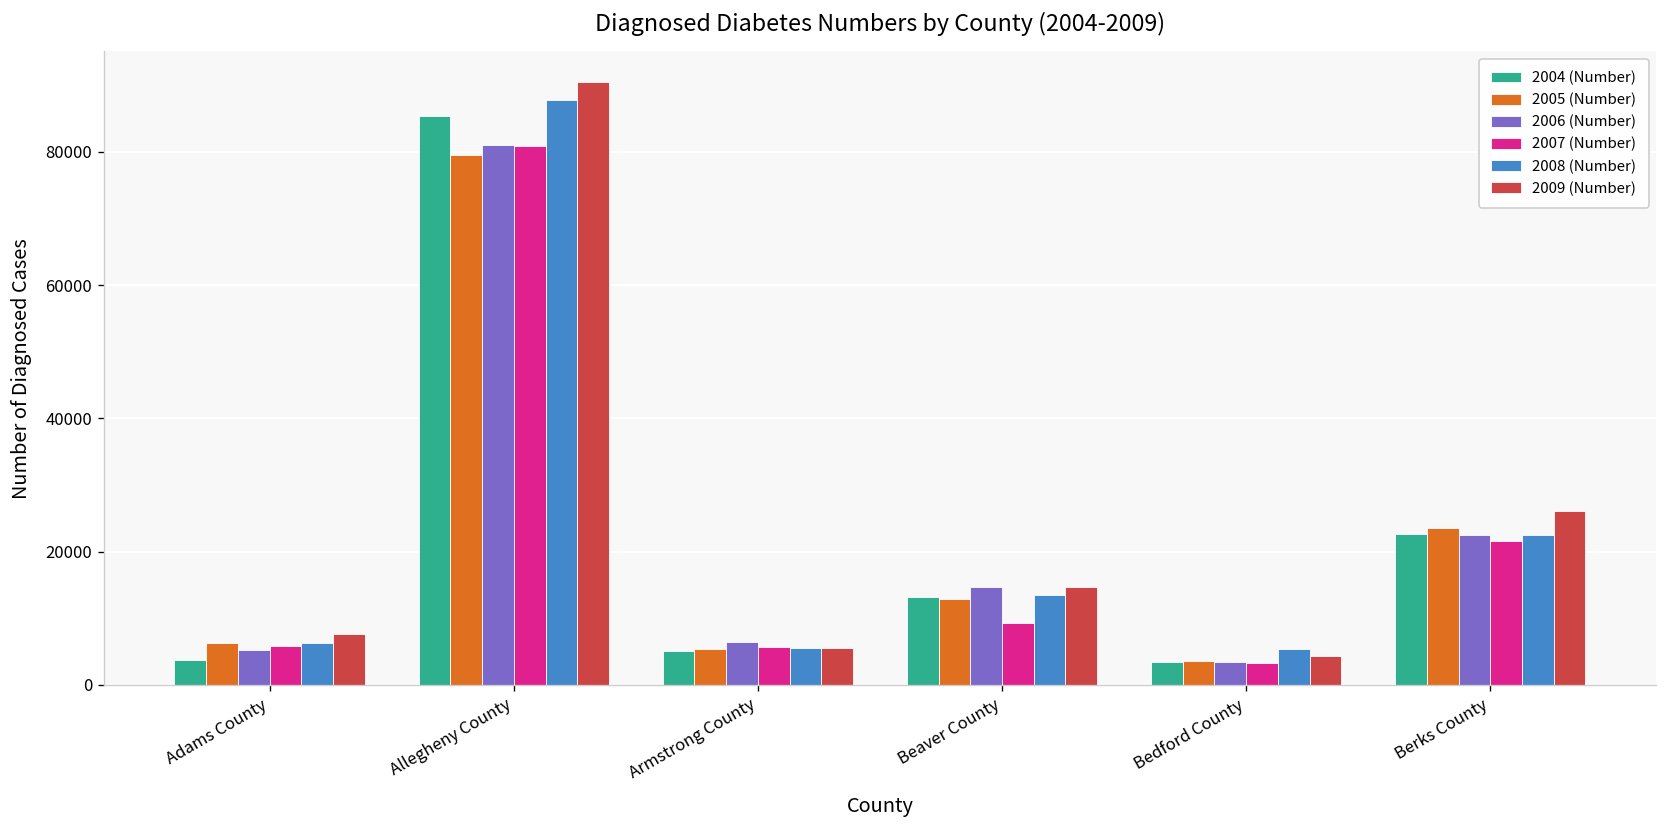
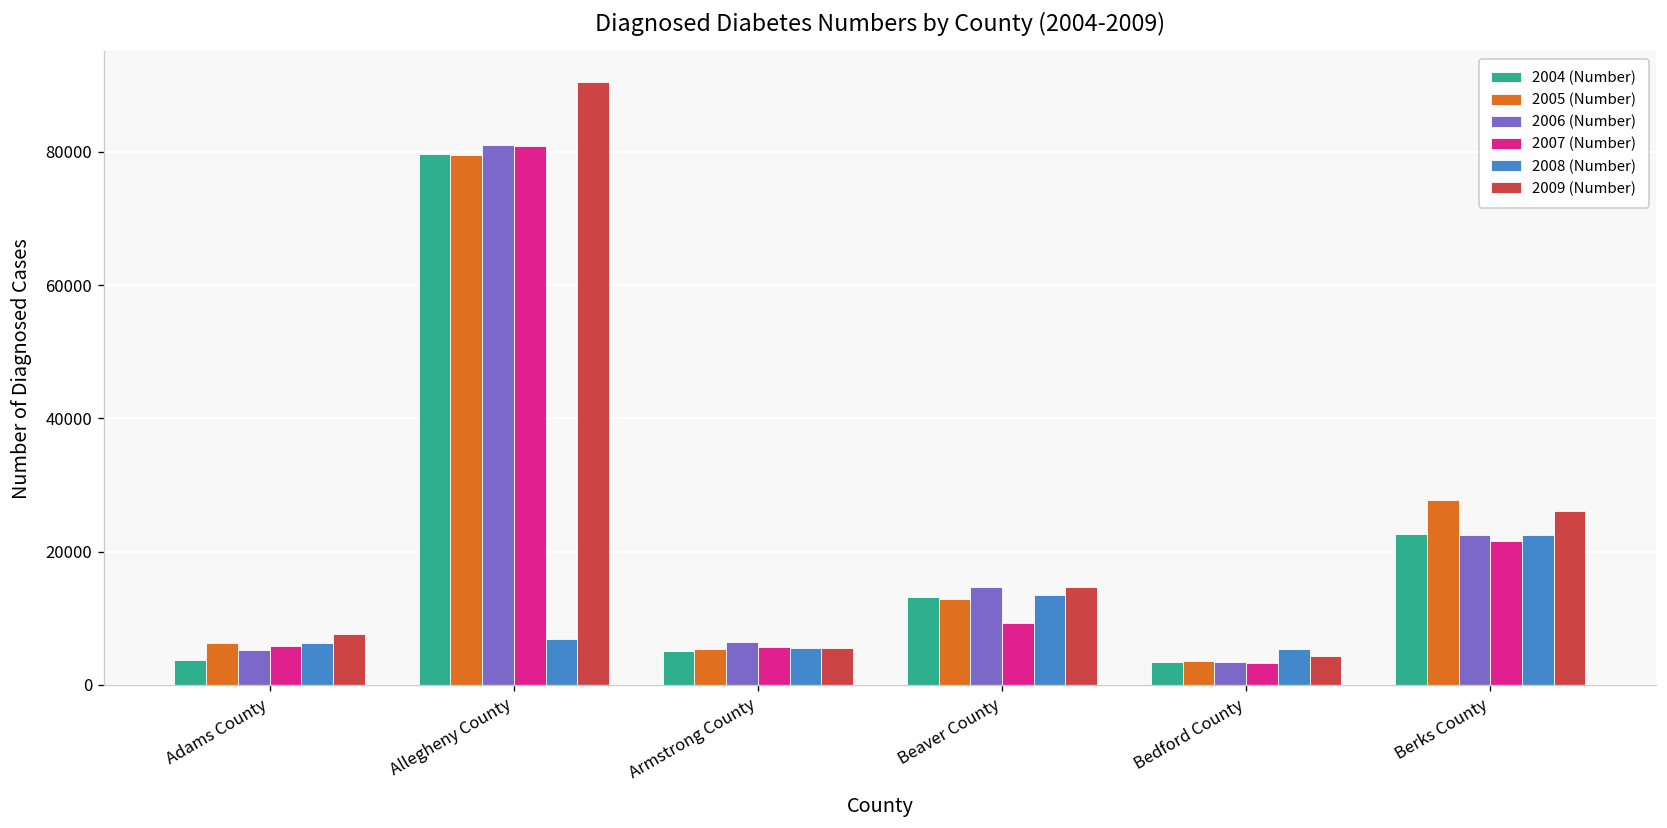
2004 (Number), Allegheny County: 85000 -> 80000
2008 (Number), Allegheny County: 88000 -> 7000
2005 (Number), Berks County: 24000 -> 28000
